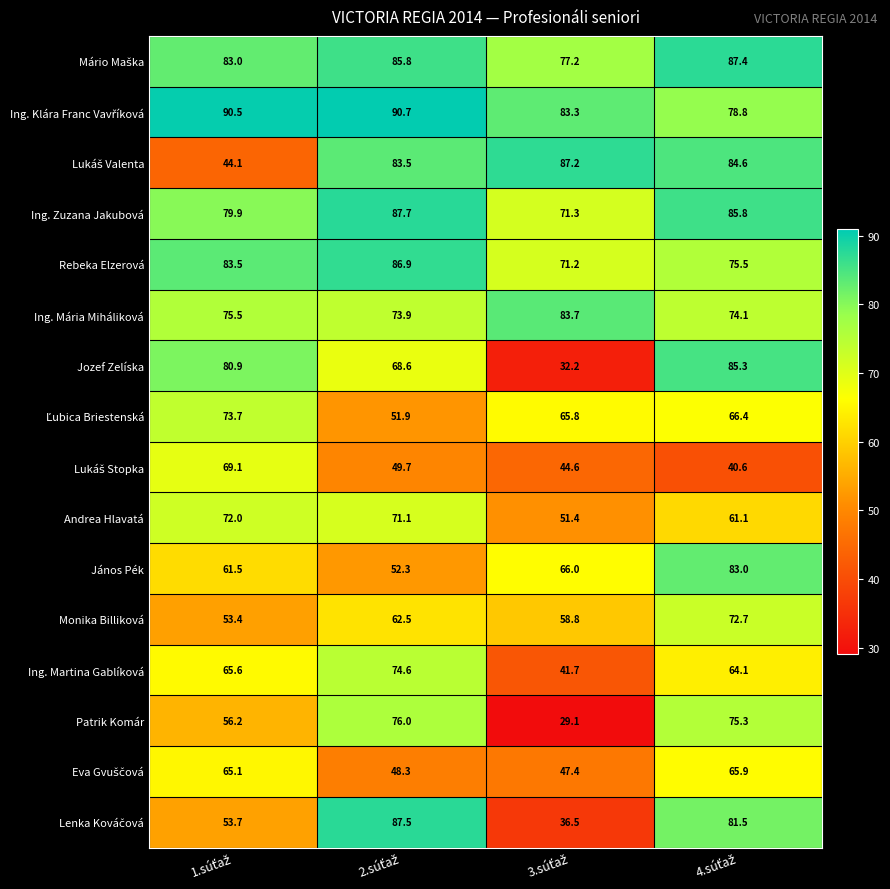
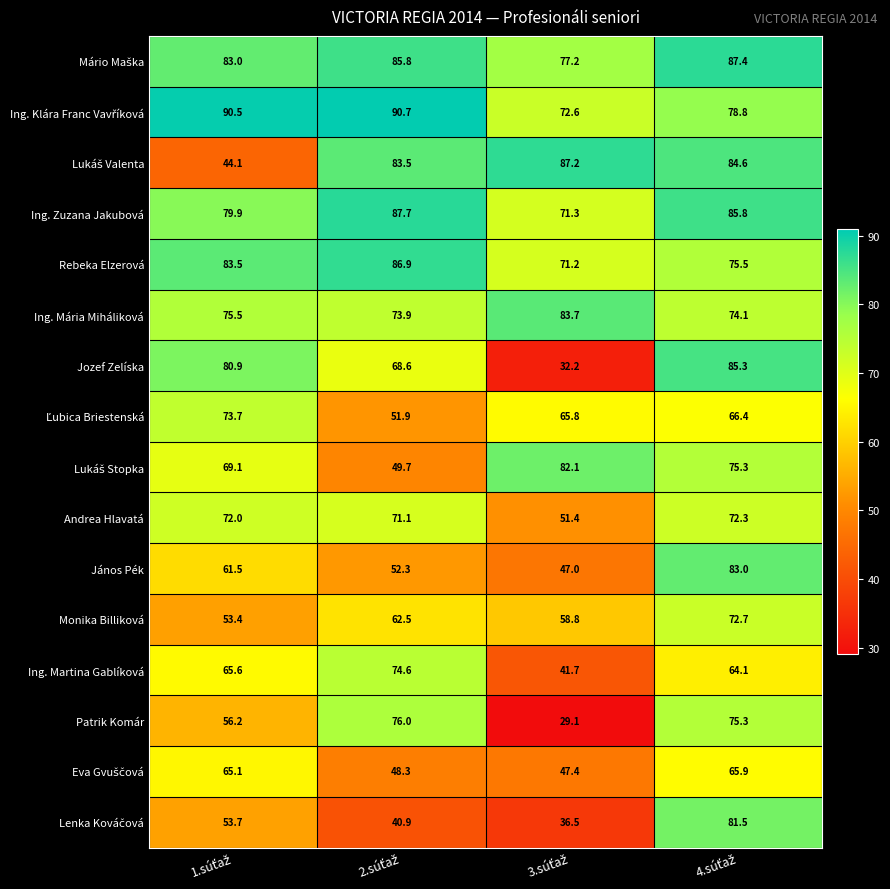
Ing. Klára Franc Vavříková, 3.súťaž: 83.3 -> 72.6
Lukáš Stopka, 3.súťaž: 44.6 -> 82.1
Lukáš Stopka, 4.súťaž: 40.6 -> 75.3
Andrea Hlavatá, 4.súťaž: 61.1 -> 72.3
János Pék, 3.súťaž: 66.0 -> 47.0
Lenka Kováčová, 2.súťaž: 87.5 -> 40.9
